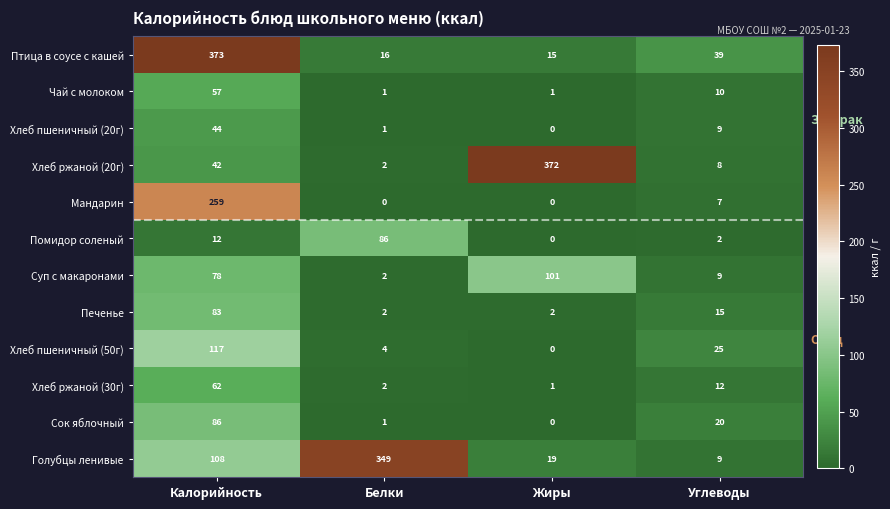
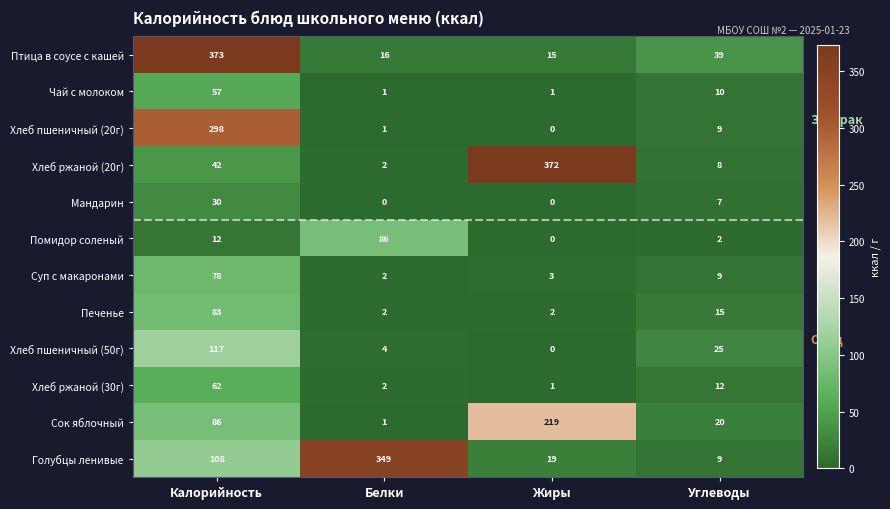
Хлеб пшеничный (20г), Калорийность: 44 -> 298
Мандарин, Калорийность: 259 -> 30
Суп с макаронами, Жиры: 101 -> 3
Сок яблочный, Жиры: 0 -> 219
